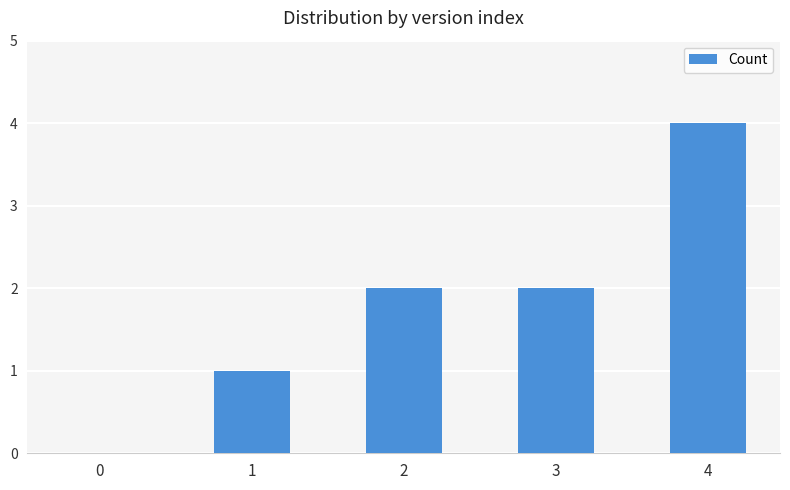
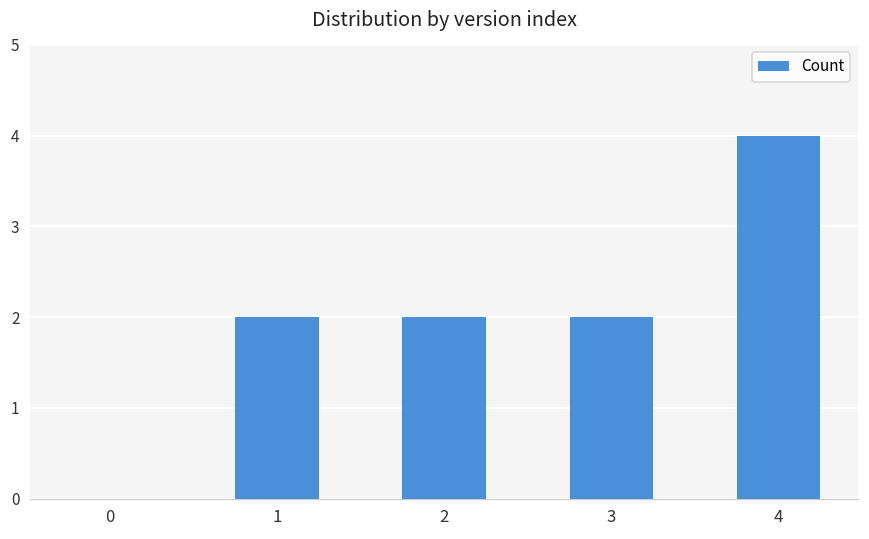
1: 1 -> 2
